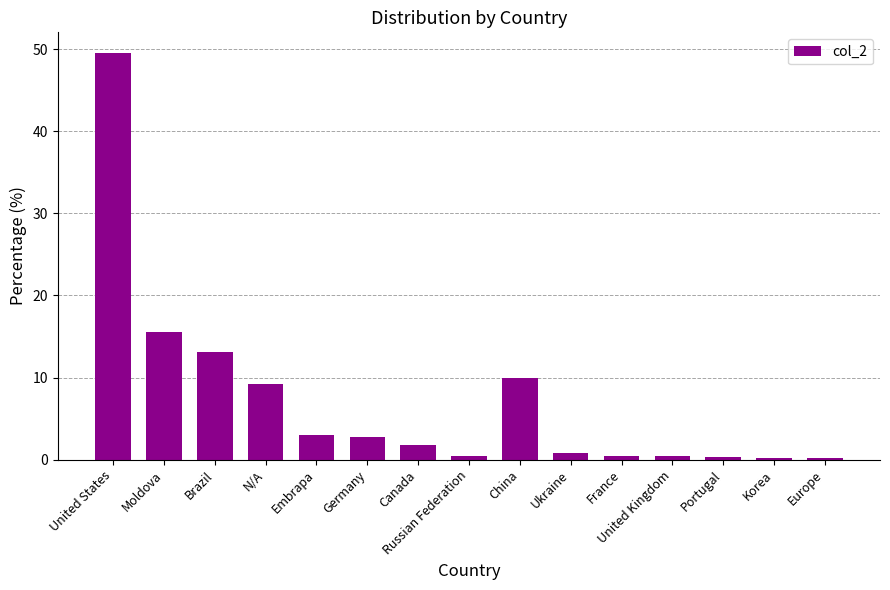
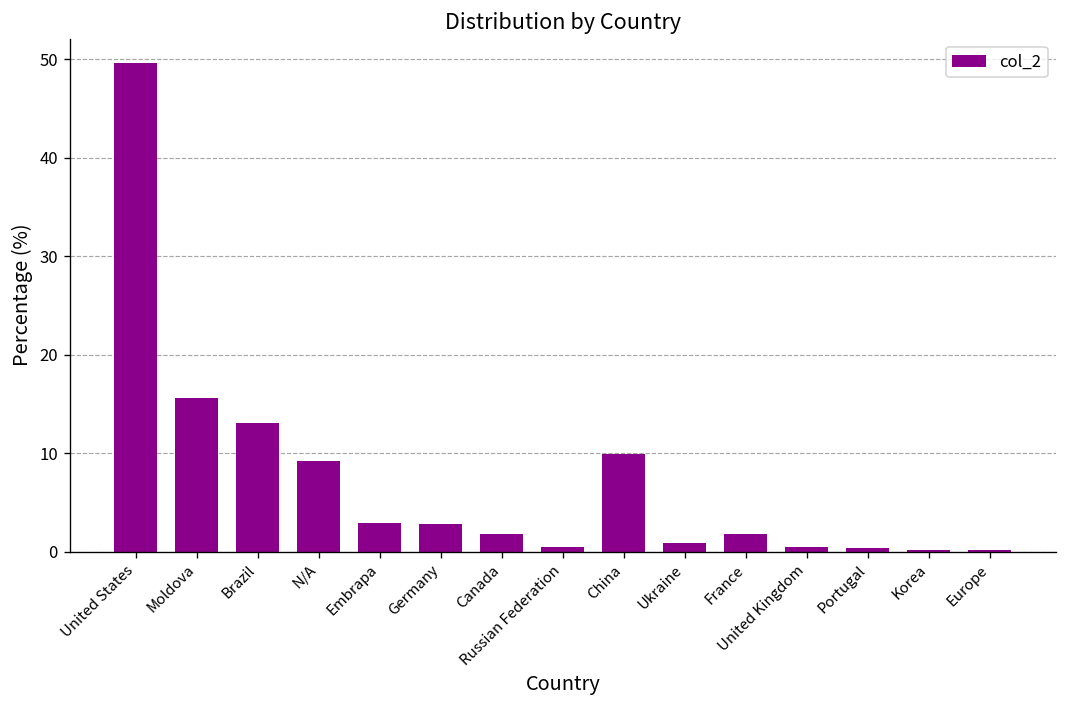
France: 0 -> 2
